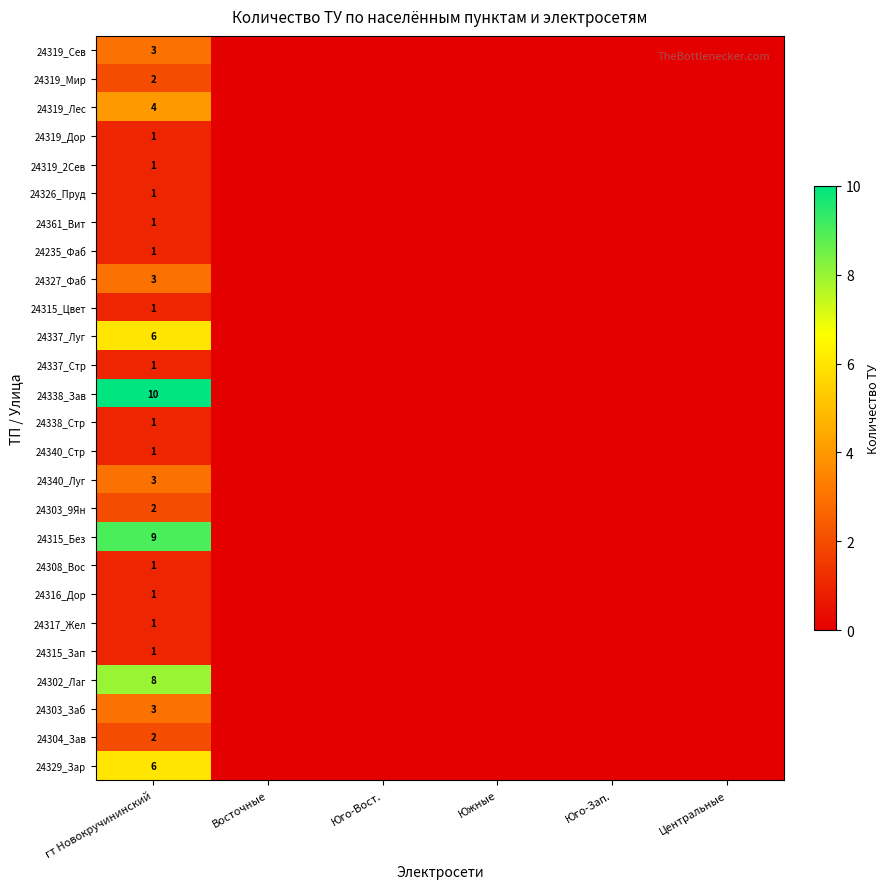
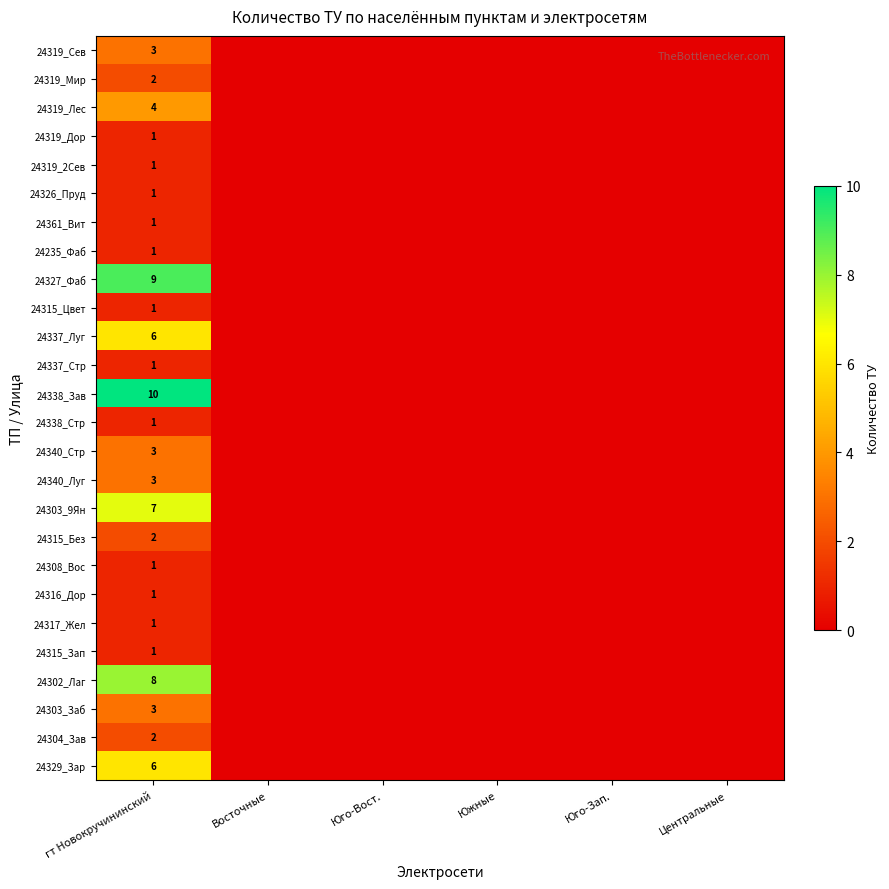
24327_Фаб, гт Новокручининский: 3 -> 9
24340_Стр, гт Новокручининский: 1 -> 3
24303_9Ян, гт Новокручининский: 2 -> 7
24315_Без, гт Новокручининский: 9 -> 2
